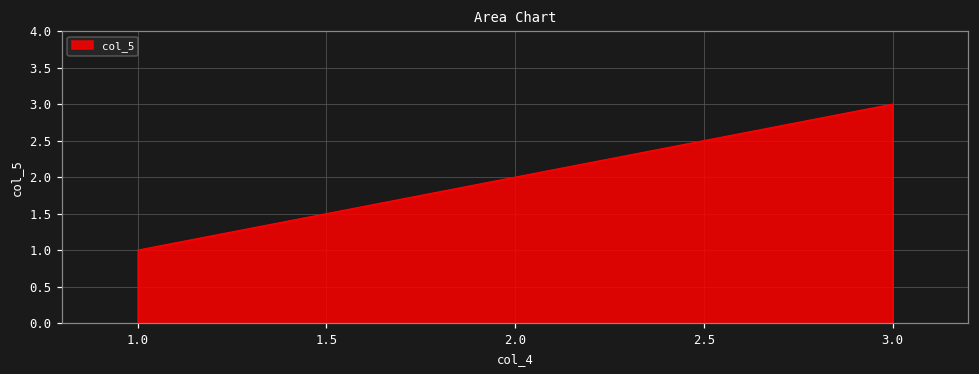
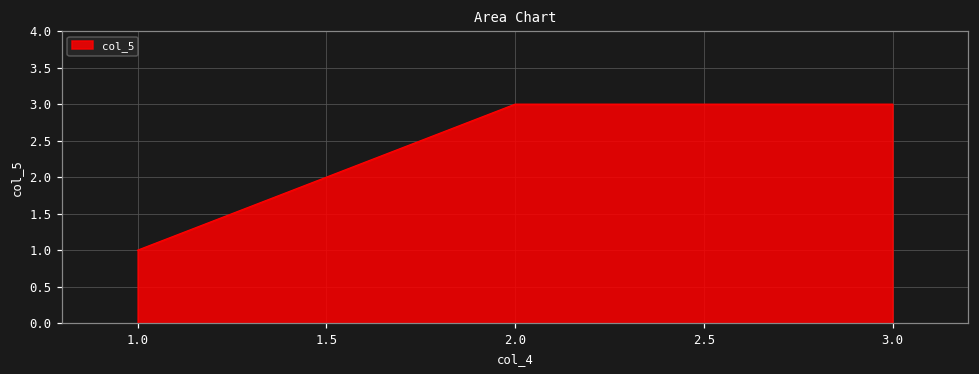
2.0: 2 -> 3
